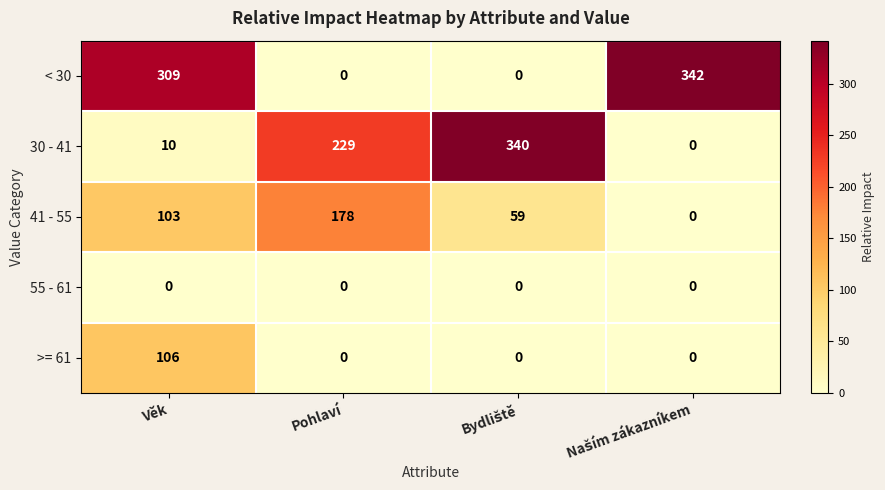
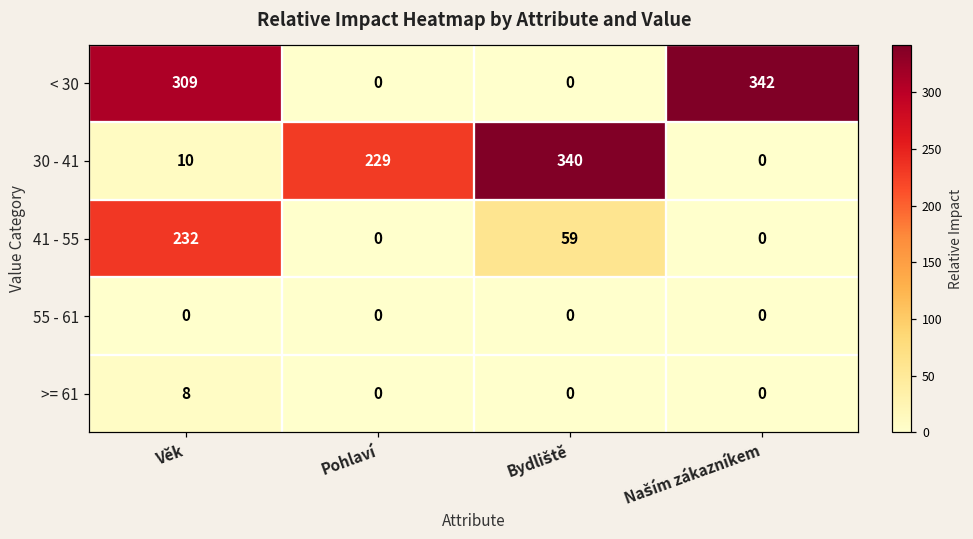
41 - 55, Věk: 103 -> 232
41 - 55, Pohlaví: 178 -> 0
>= 61, Věk: 106 -> 8
